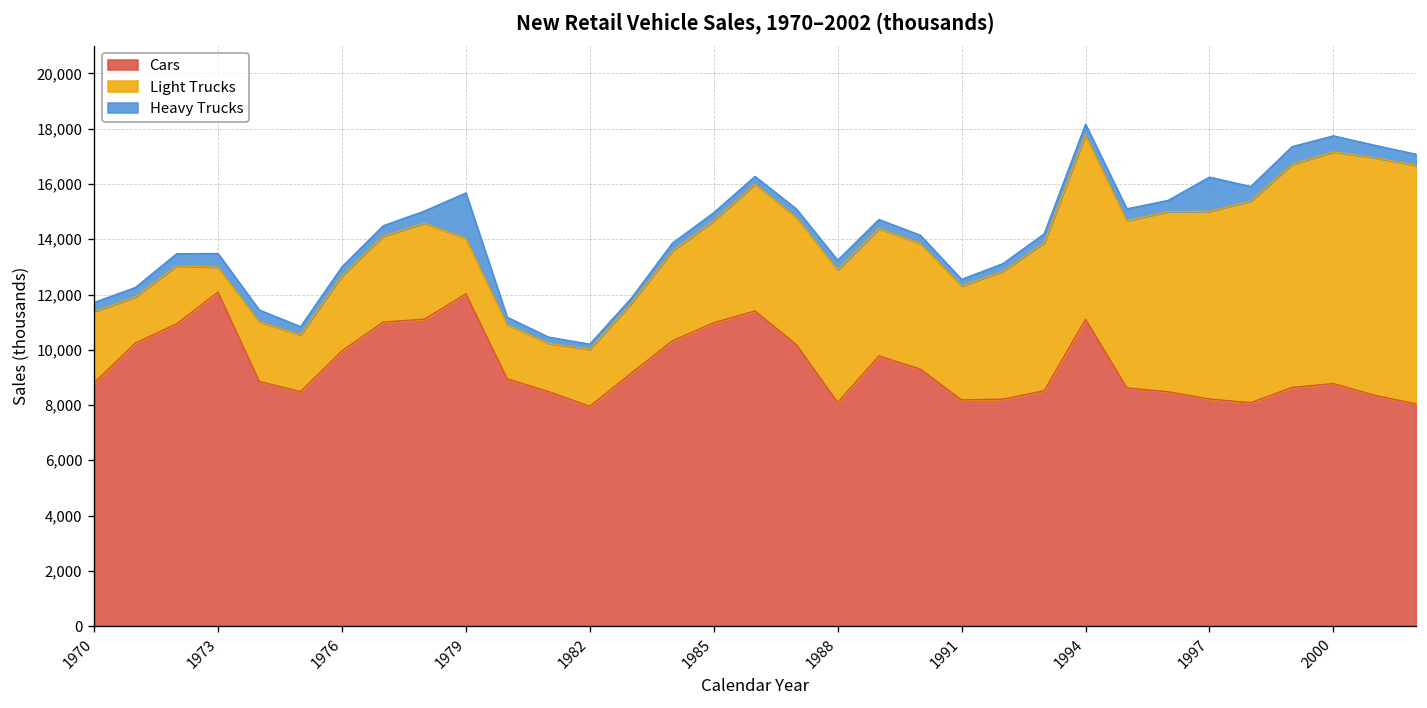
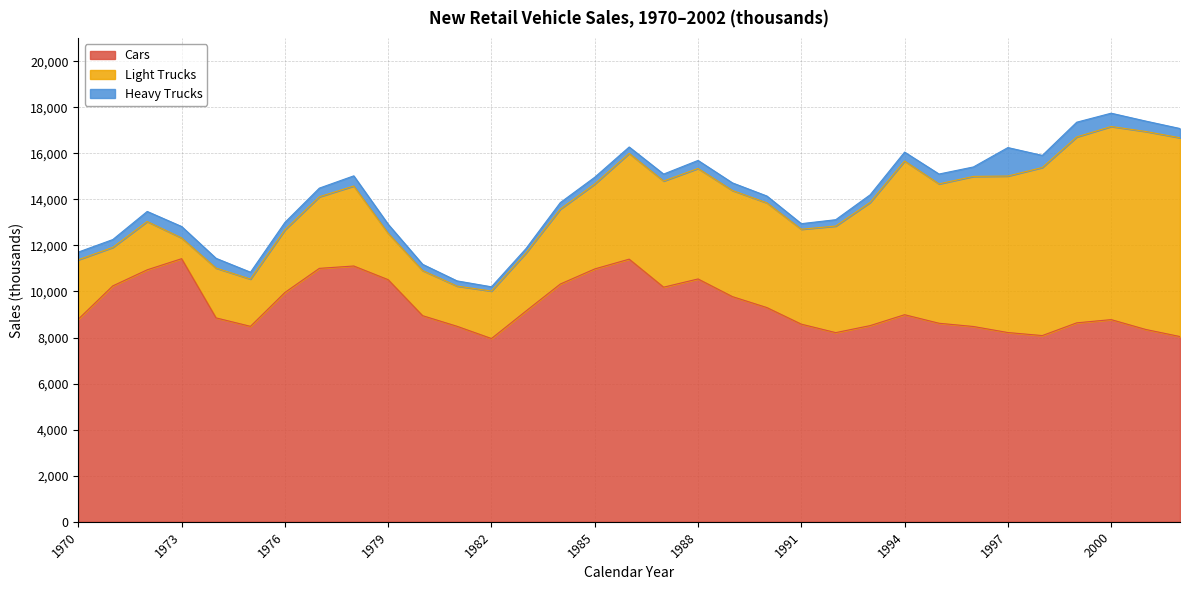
Cars, 1973: 12,100 -> 11,400
Cars, 1979: 12,000 -> 10,500
Heavy Trucks, 1979: 1,600 -> 400
Cars, 1988: 8,100 -> 10,500
Cars, 1991: 8,200 -> 8,600
Cars, 1994: 11,100 -> 9,000
